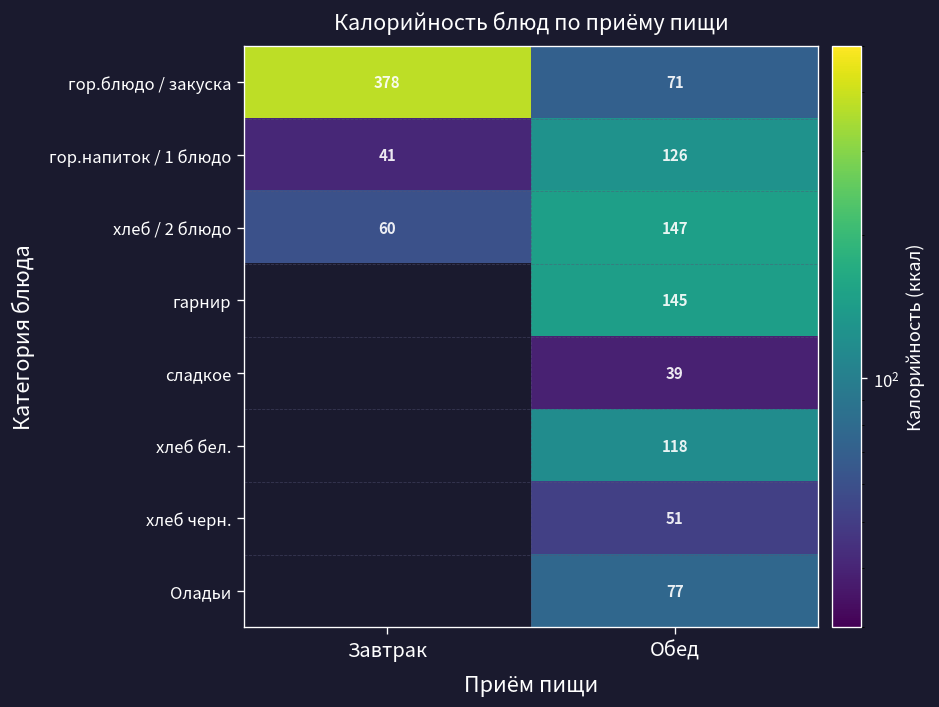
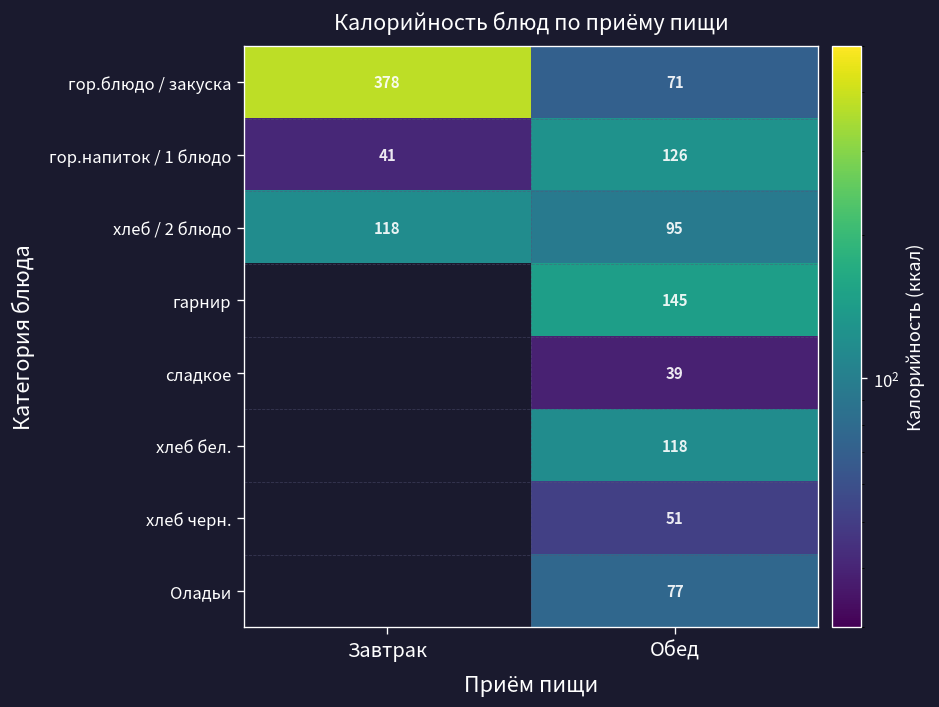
хлеб / 2 блюдо, Завтрак: 60 -> 118
хлеб / 2 блюдо, Обед: 147 -> 95
